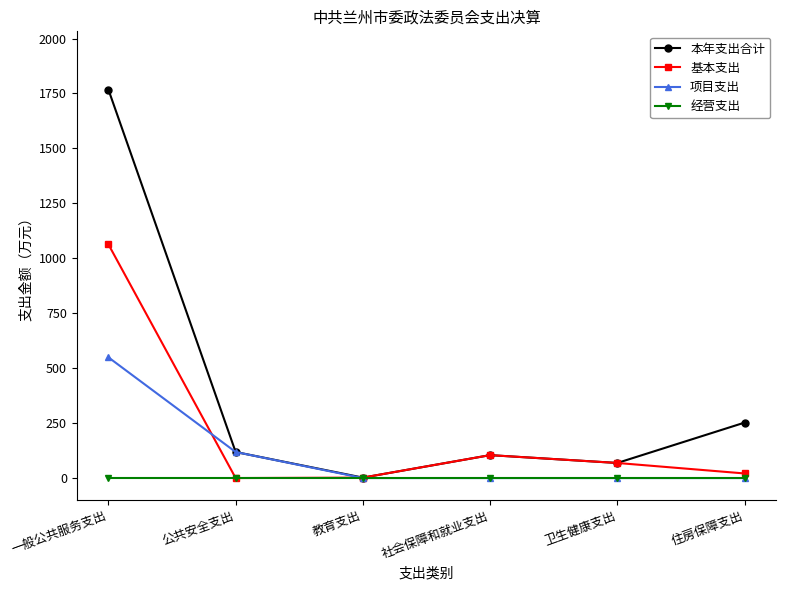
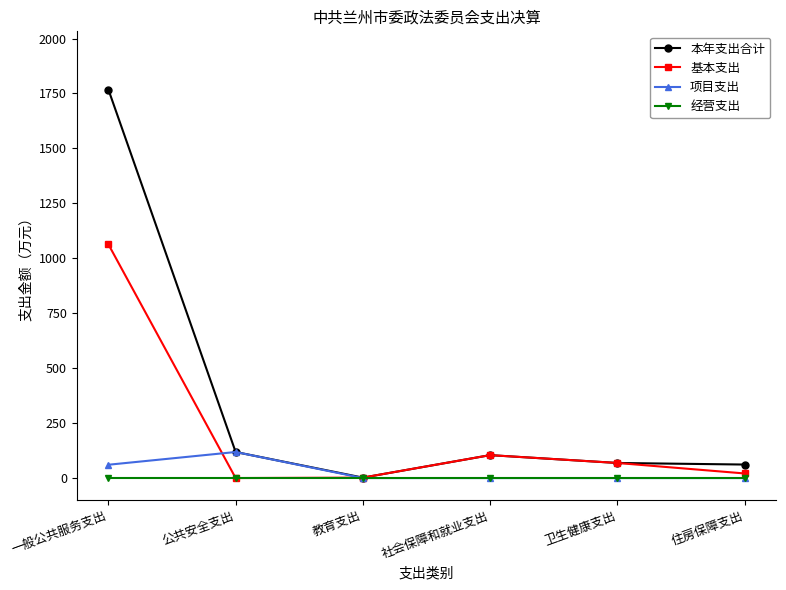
项目支出, 一般公共服务支出: 550 -> 60
本年支出合计, 住房保障支出: 250 -> 60
